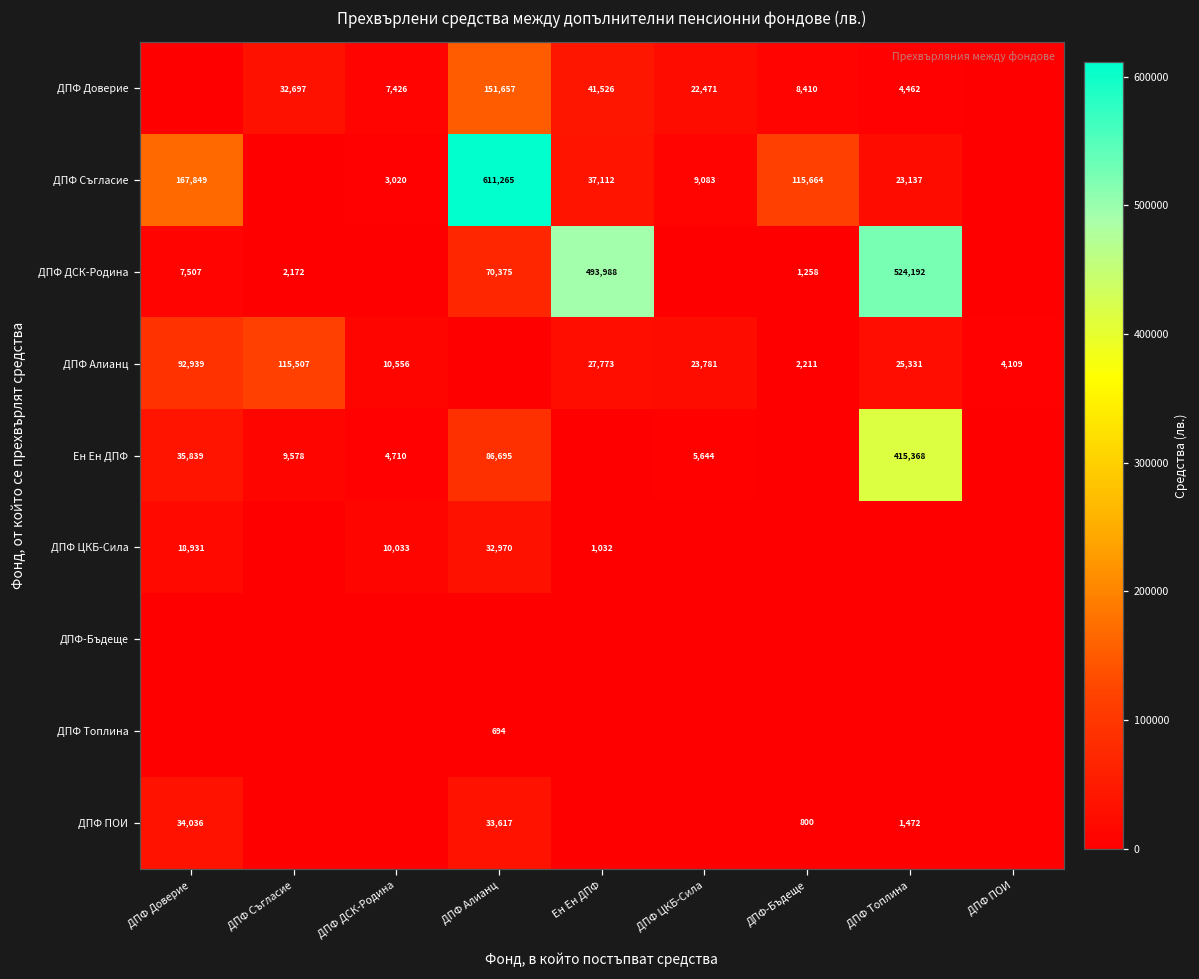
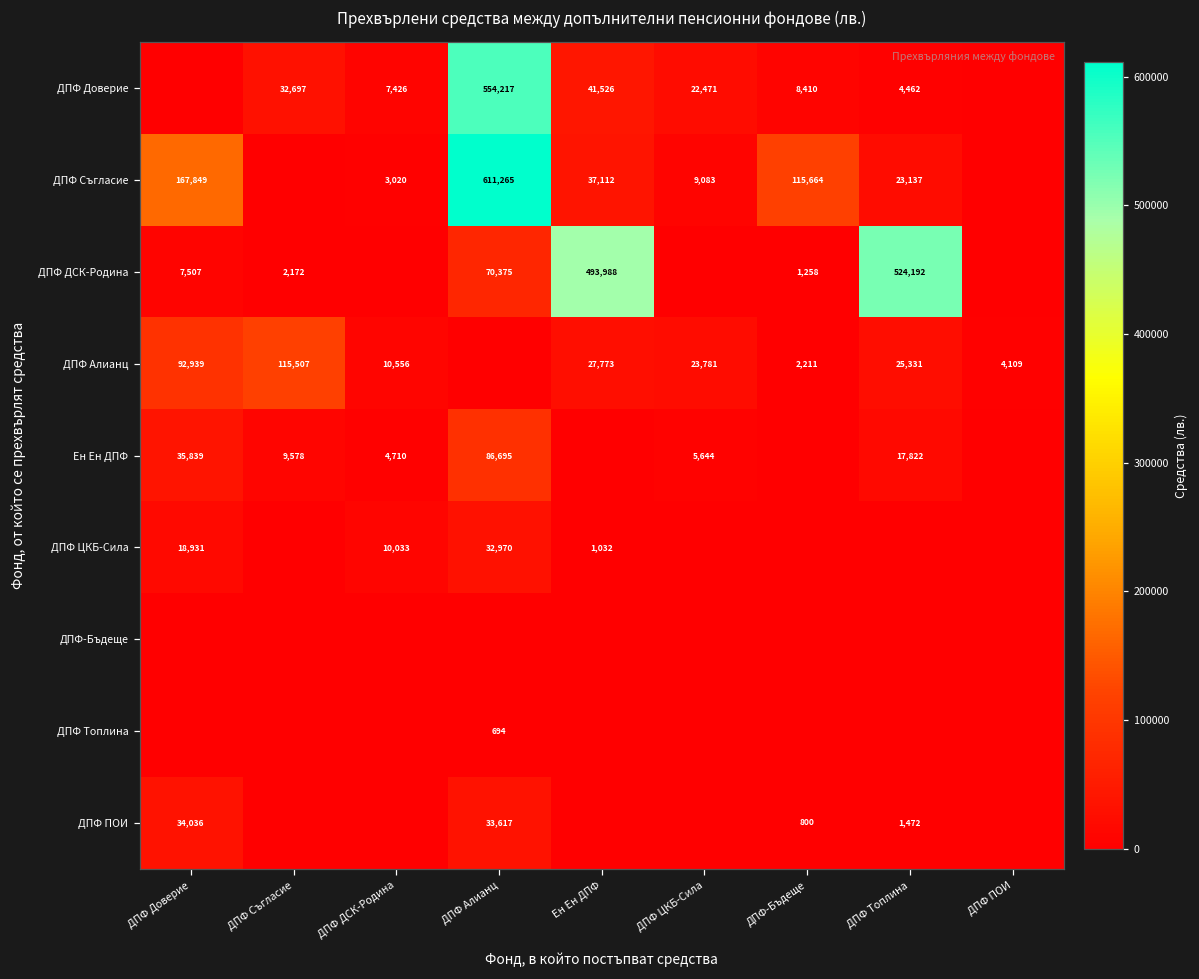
ДПФ Доверие, ДПФ Алианц: 151,657 -> 554,217
Ен Ен ДПФ, ДПФ Топлина: 415,368 -> 17,822
